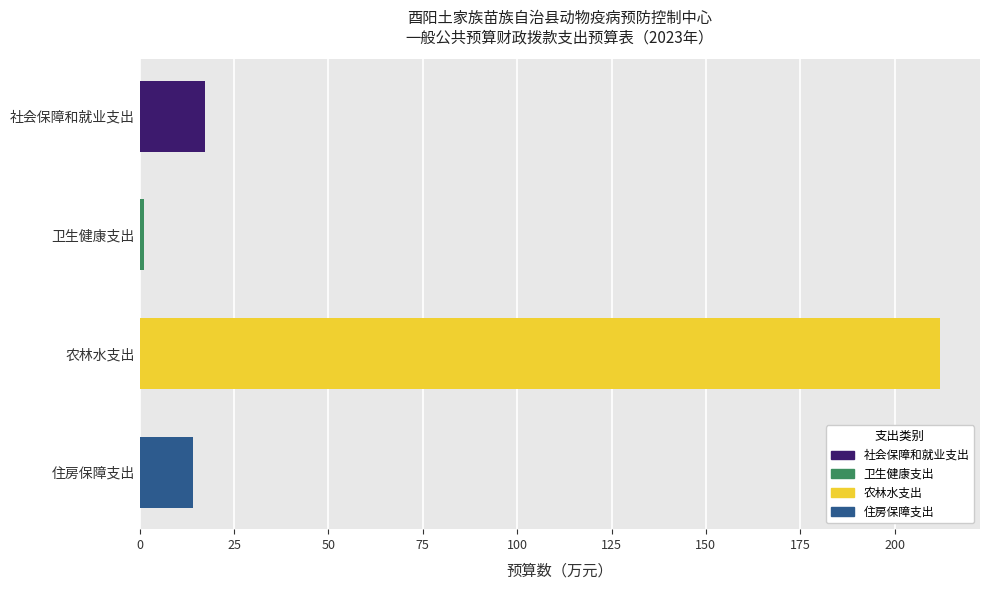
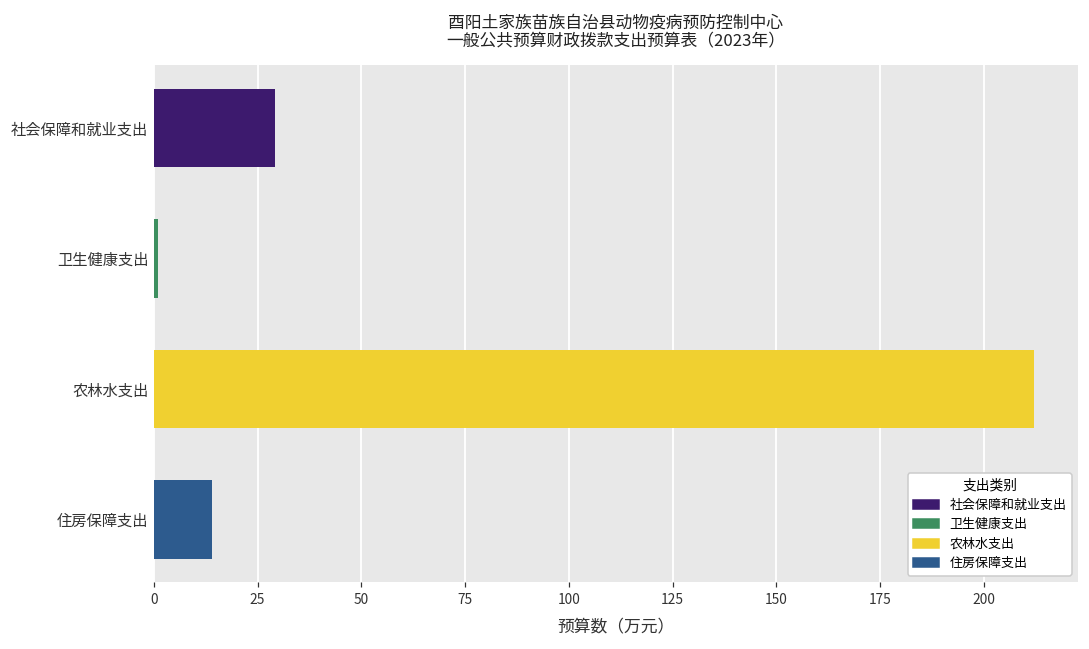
社会保障和就业支出: 17 -> 29
